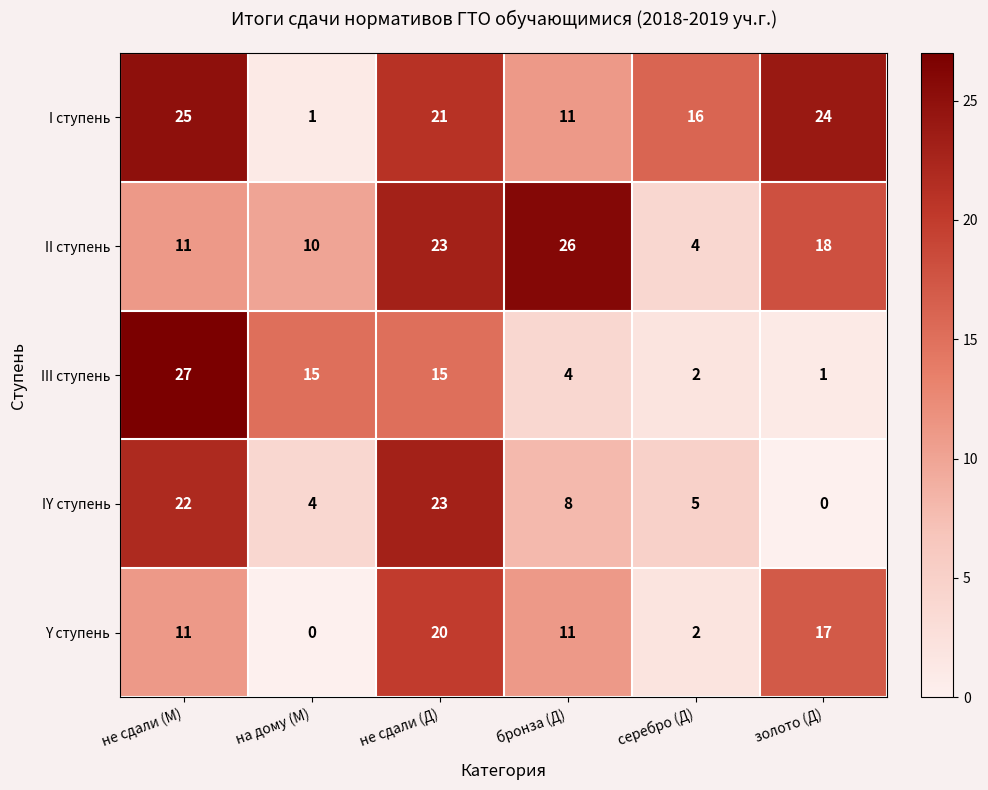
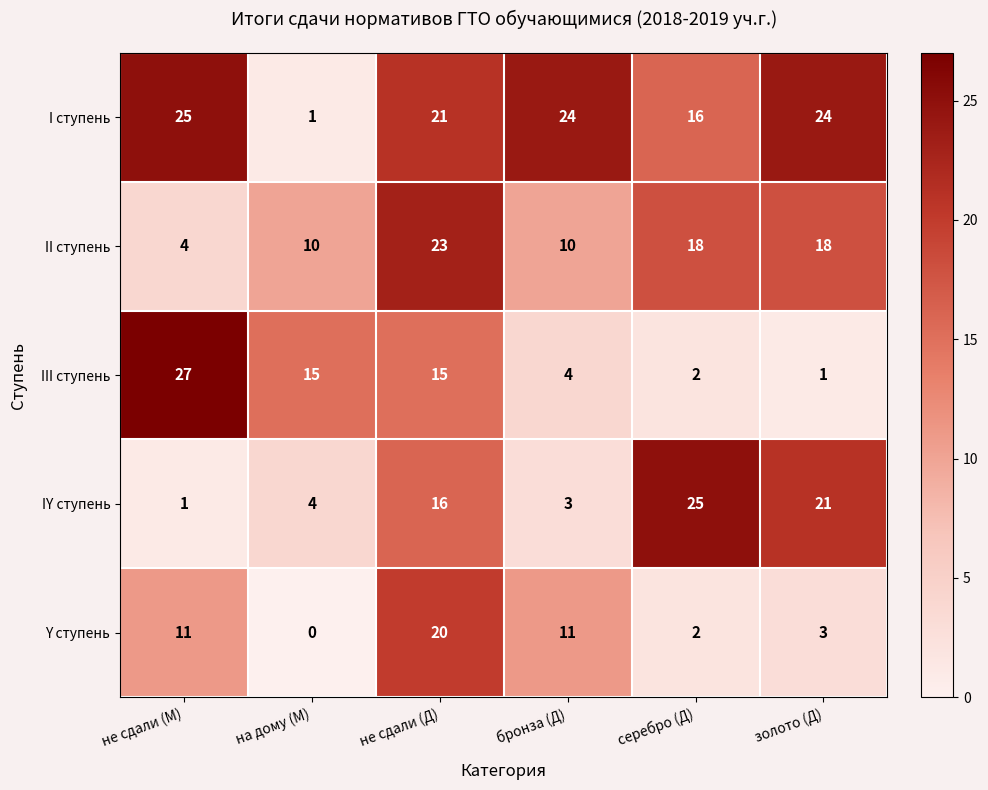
I ступень, бронза (Д): 11 -> 24
II ступень, не сдали (М): 11 -> 4
II ступень, бронза (Д): 26 -> 10
II ступень, серебро (Д): 4 -> 18
IY ступень, не сдали (М): 22 -> 1
IY ступень, не сдали (Д): 23 -> 16
IY ступень, бронза (Д): 8 -> 3
IY ступень, серебро (Д): 5 -> 25
IY ступень, золото (Д): 0 -> 21
Y ступень, золото (Д): 17 -> 3
